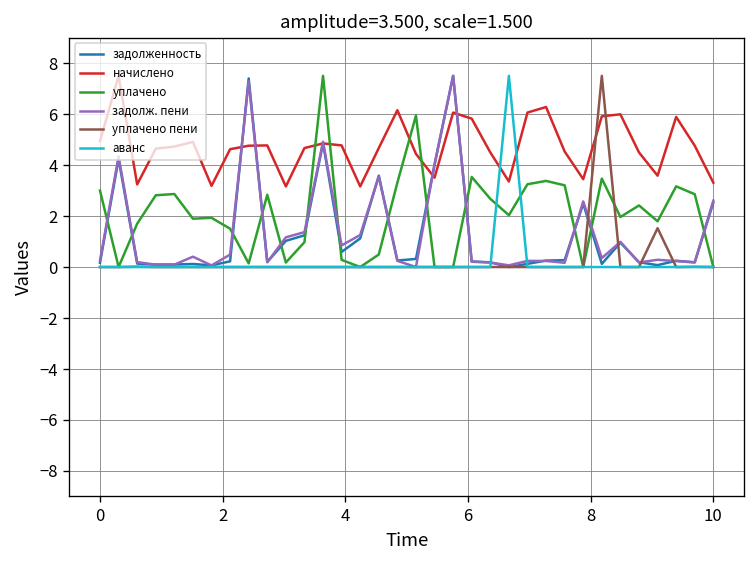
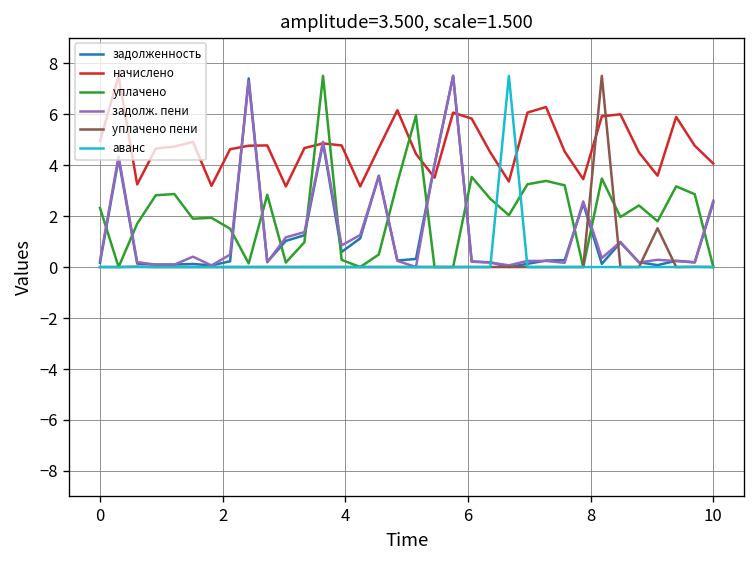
уплачено, 0: 3.0 -> 2.3
начислено, 10: 3.3 -> 4.1
